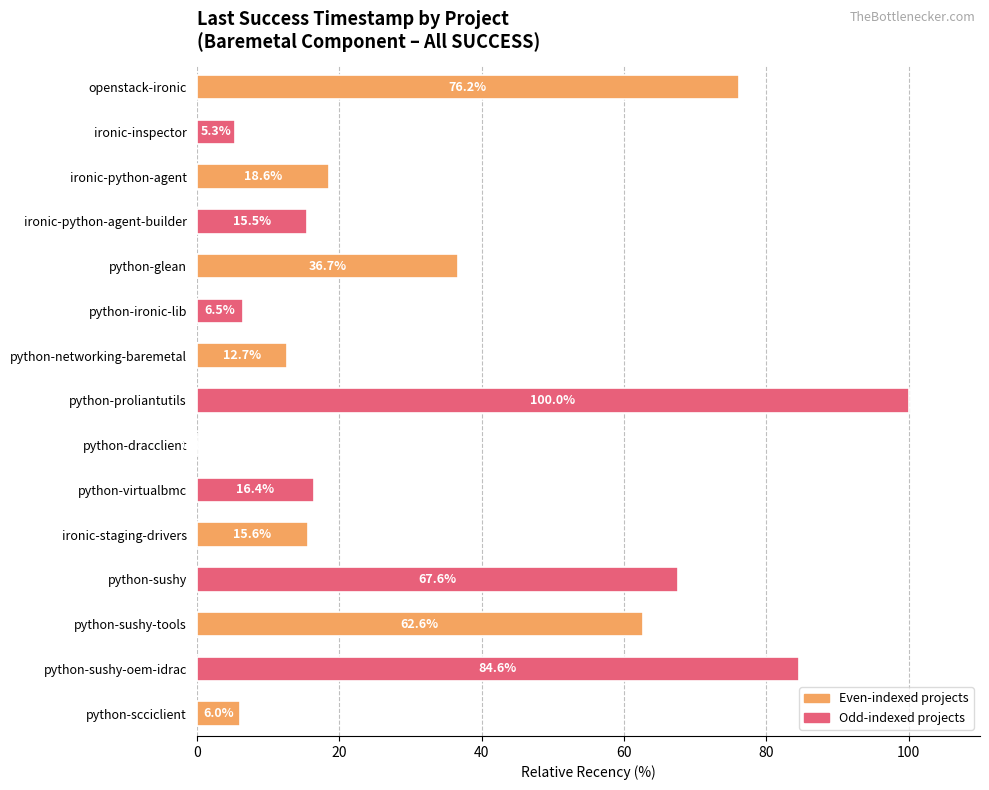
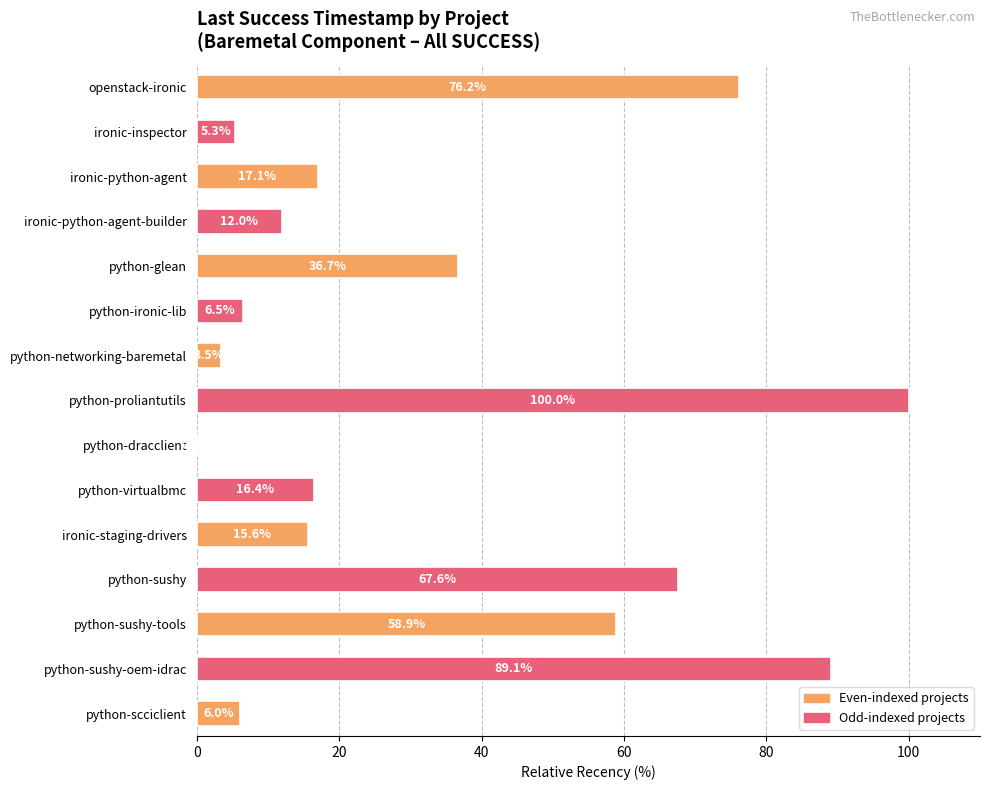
ironic-python-agent: 18.6% -> 17.1%
ironic-python-agent-builder: 15.5% -> 12.0%
python-networking-baremetal: 12.7% -> 3.5%
python-sushy-tools: 62.6% -> 58.9%
python-sushy-oem-idrac: 84.6% -> 89.1%
